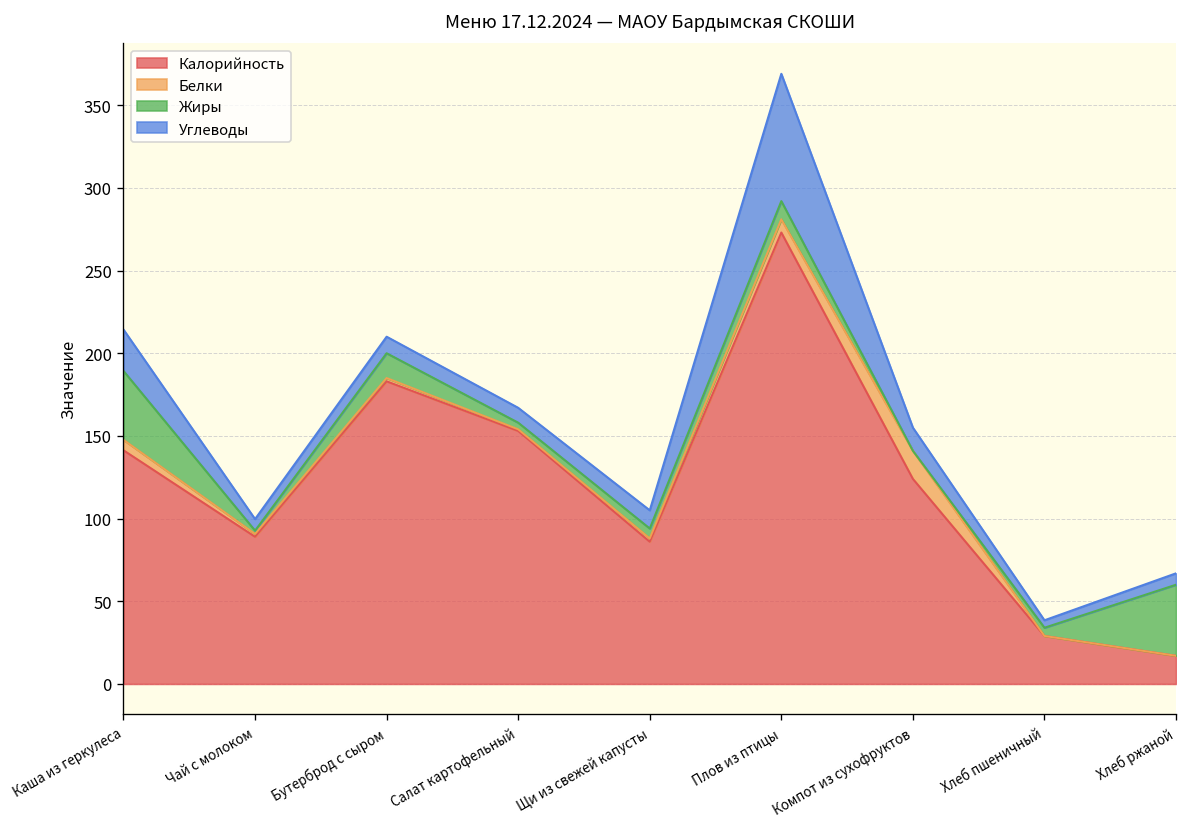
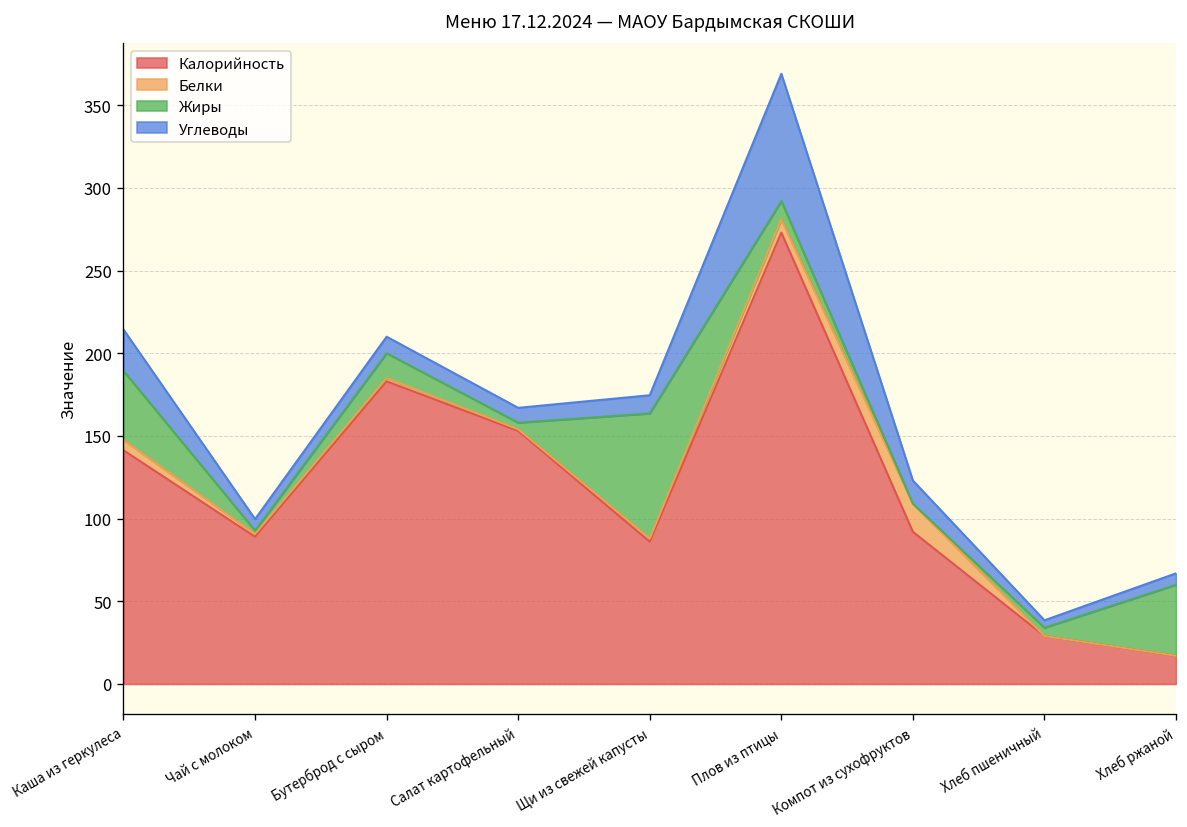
Жиры, Щи из свежей капусты: 6 -> 76
Калорийность, Компот из сухофруктов: 124 -> 92
